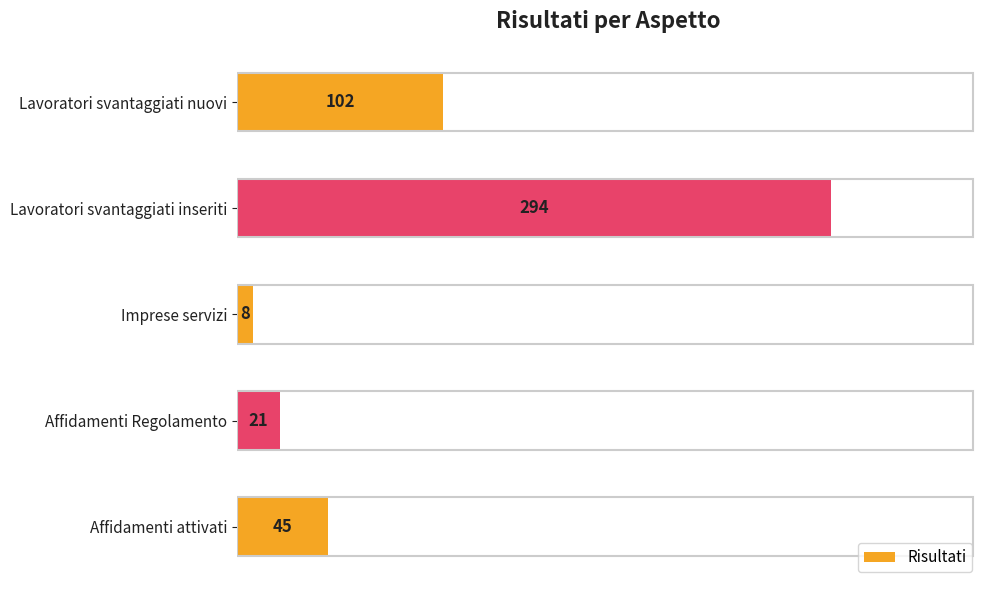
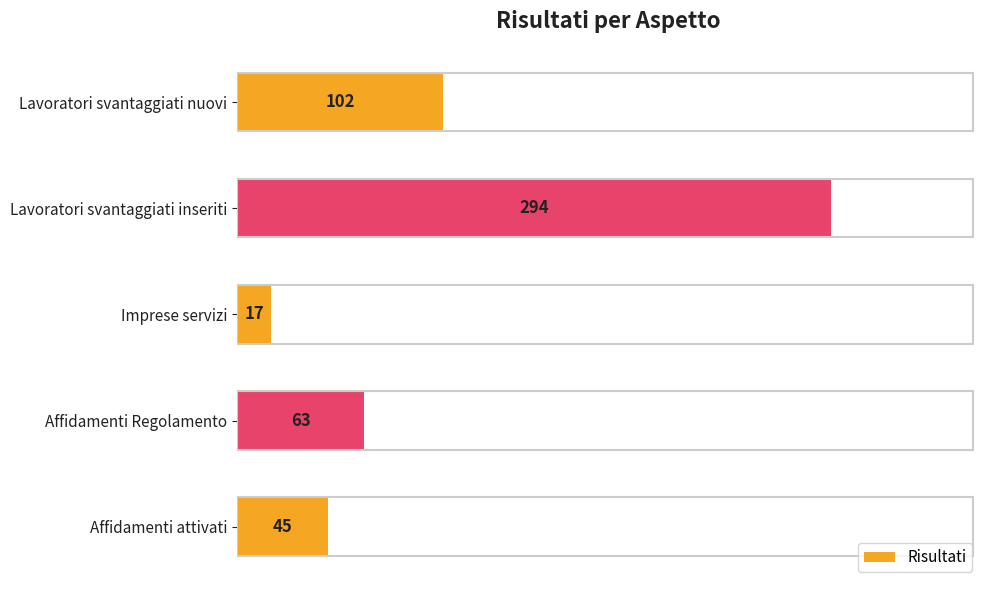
Imprese servizi: 8 -> 17
Affidamenti Regolamento: 21 -> 63
